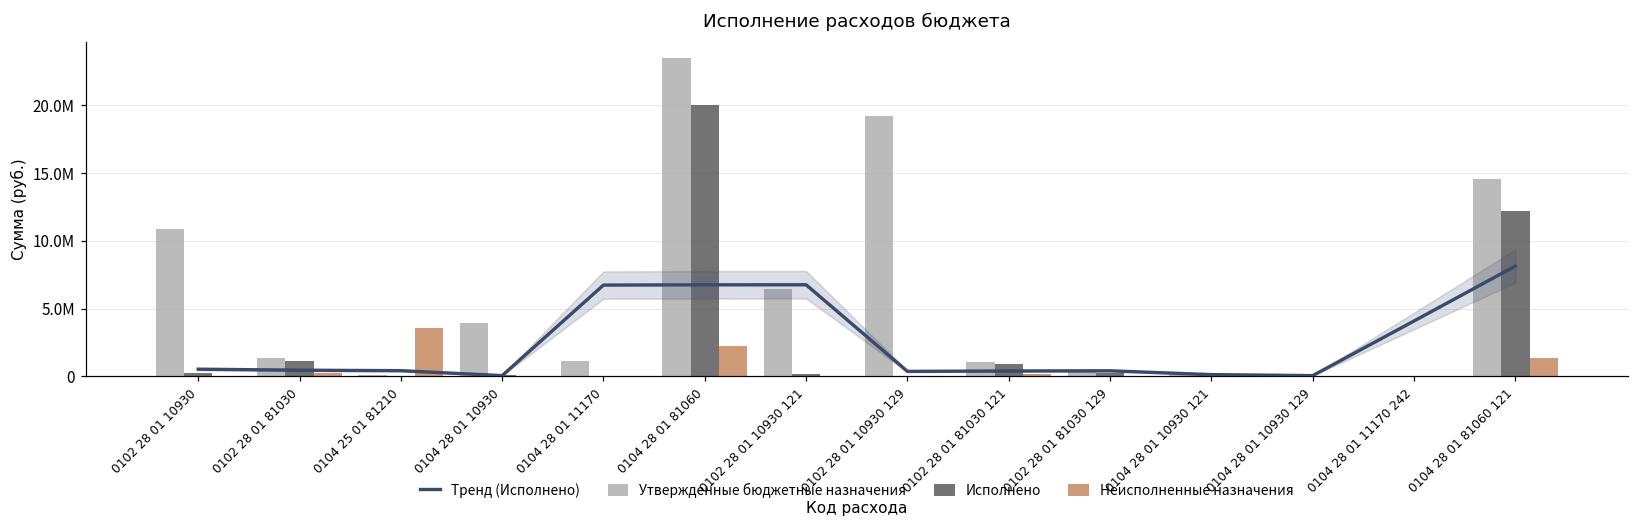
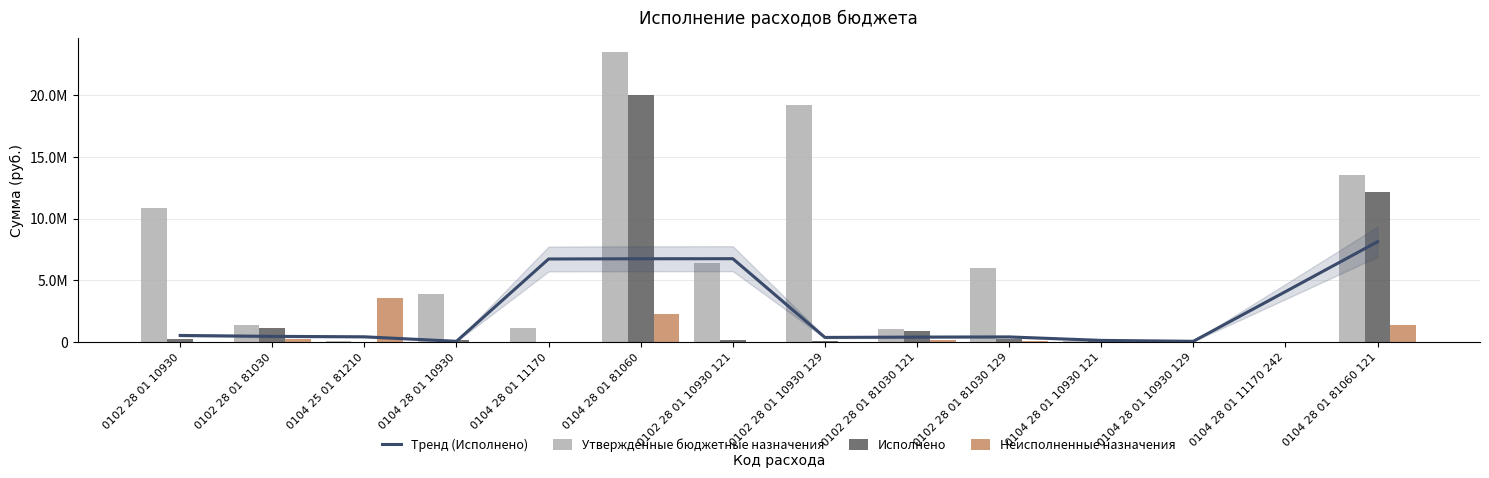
Утвержденные бюджетные назначения, 0102 28 01 81030 129: 300000 -> 6000000
Утвержденные бюджетные назначения, 0104 28 01 81060 121: 14600000 -> 13500000
